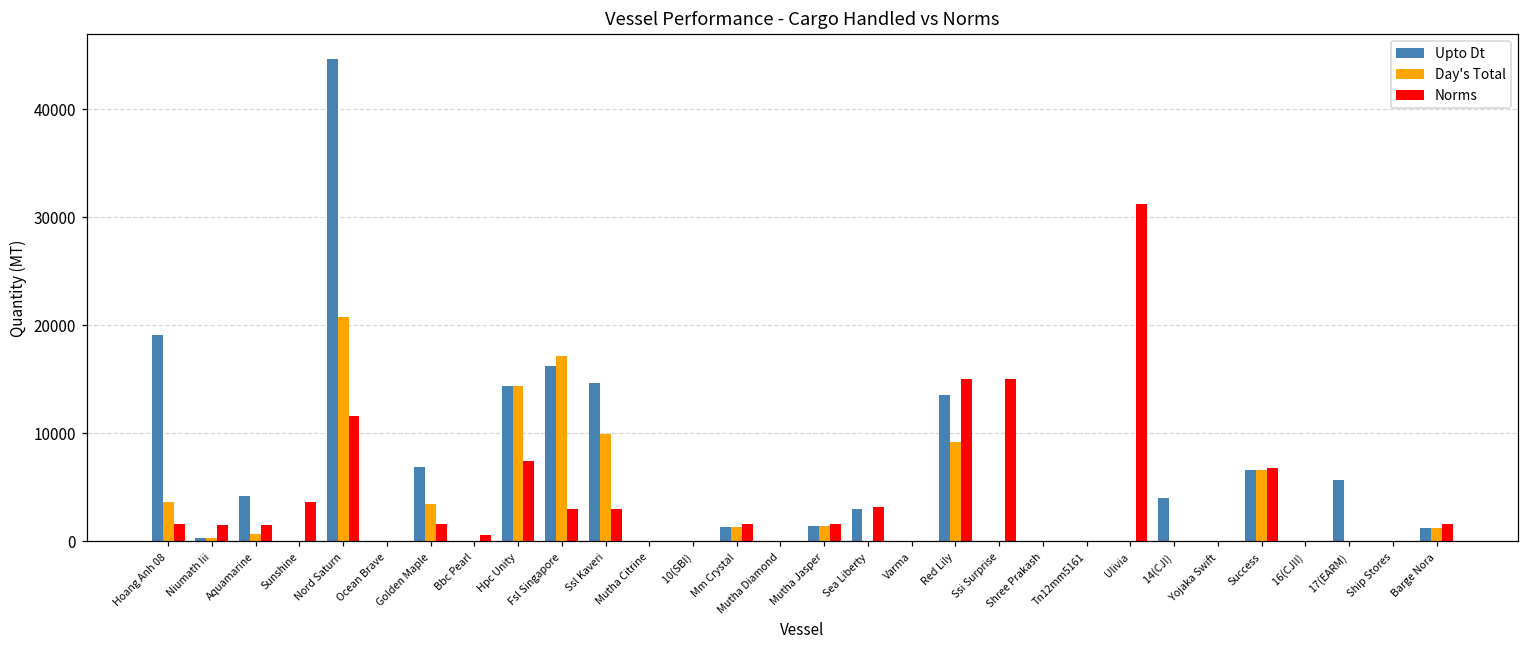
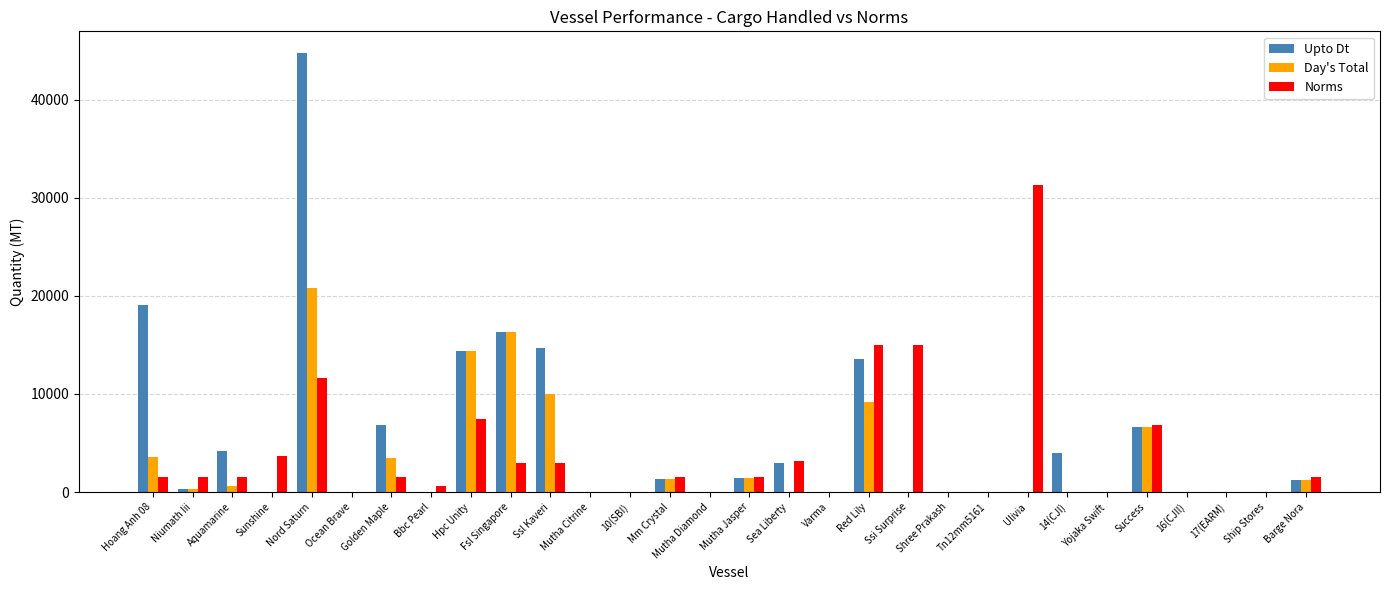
Day's Total, Fsl Singapore: 17000 -> 16000
Upto Dt, 17(EARM): 6000 -> 0
